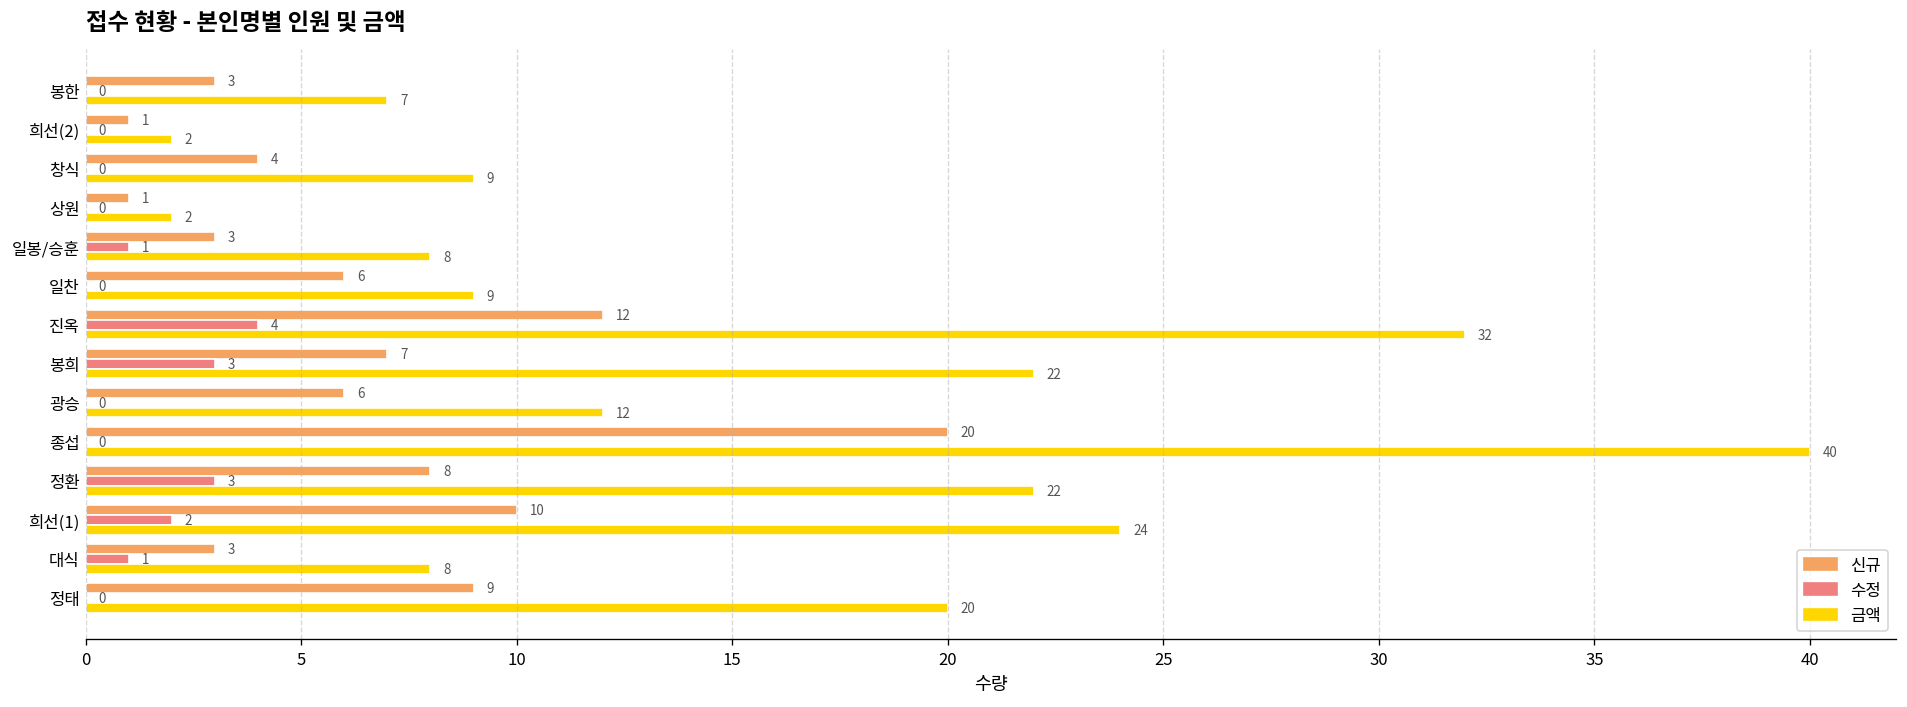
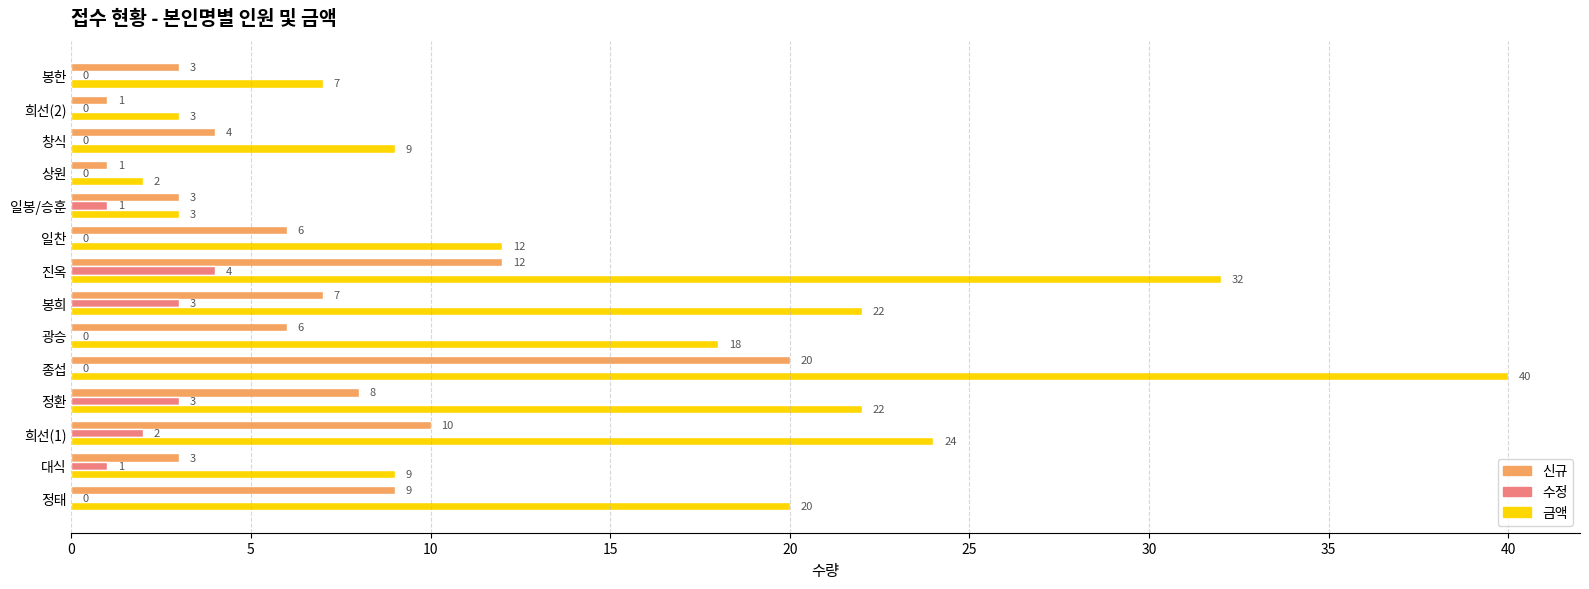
금액, 희선(2): 2 -> 3
금액, 일봉/승훈: 8 -> 3
금액, 일찬: 9 -> 12
금액, 광승: 12 -> 18
금액, 대식: 8 -> 9
